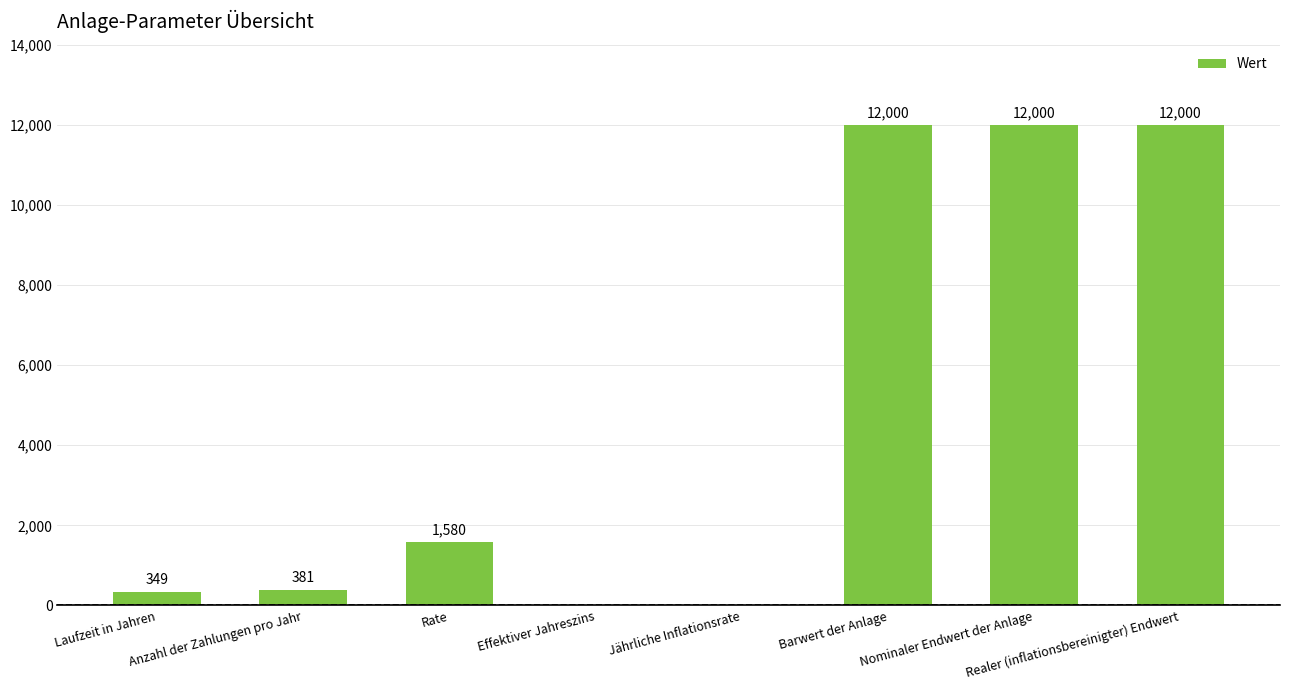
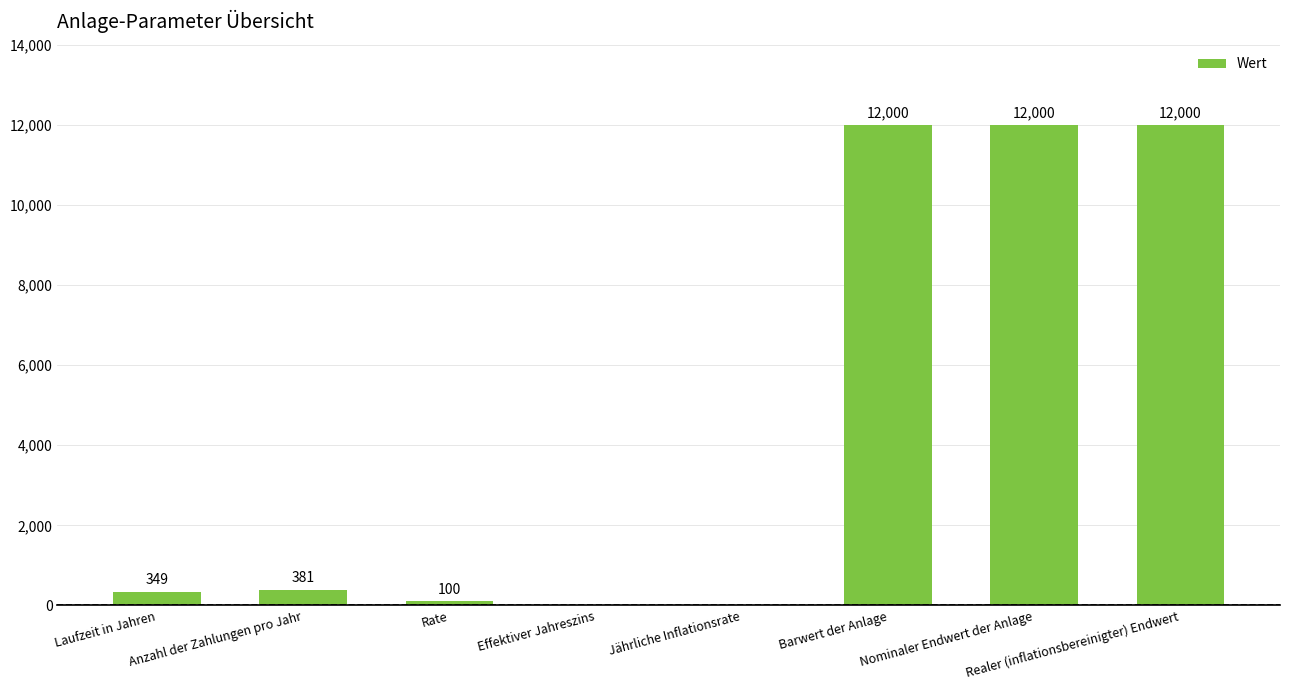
Rate: 1,580 -> 100
